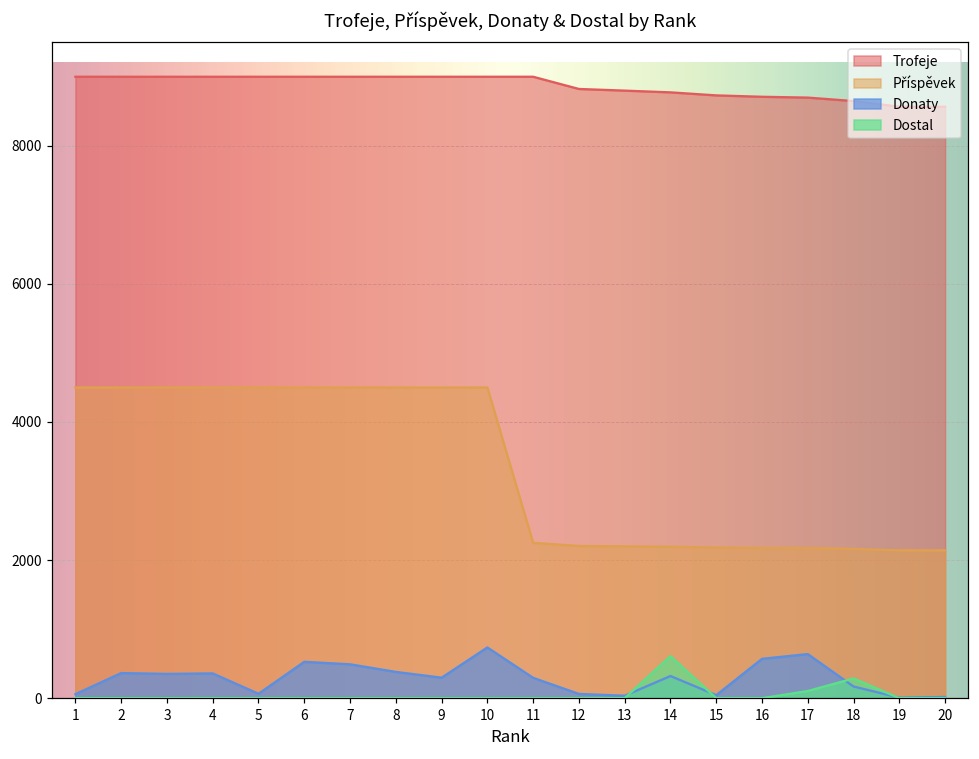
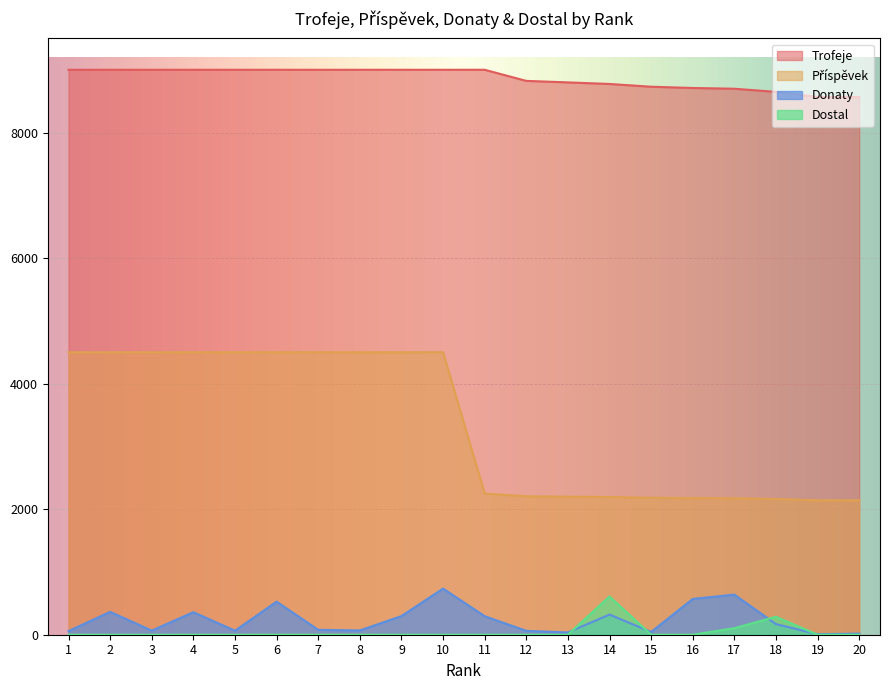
Donaty, 3: 400 -> 100
Donaty, 7: 500 -> 100
Donaty, 8: 400 -> 100
